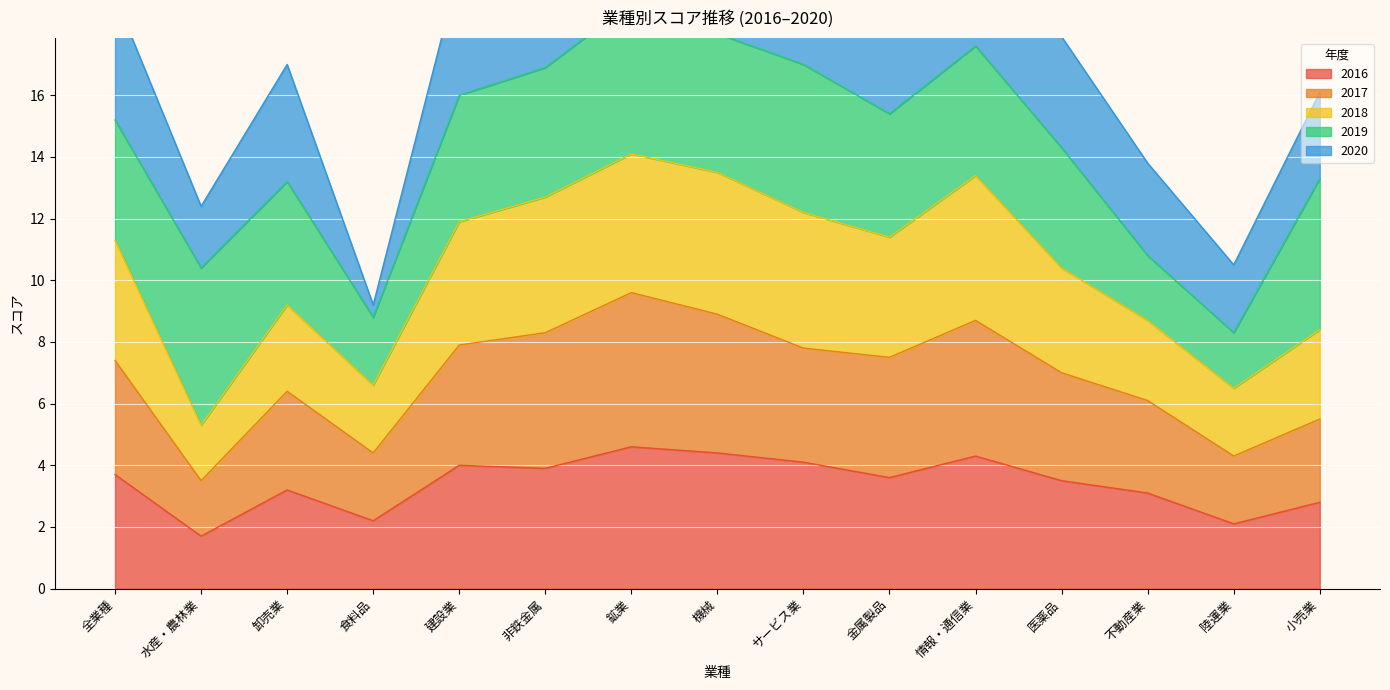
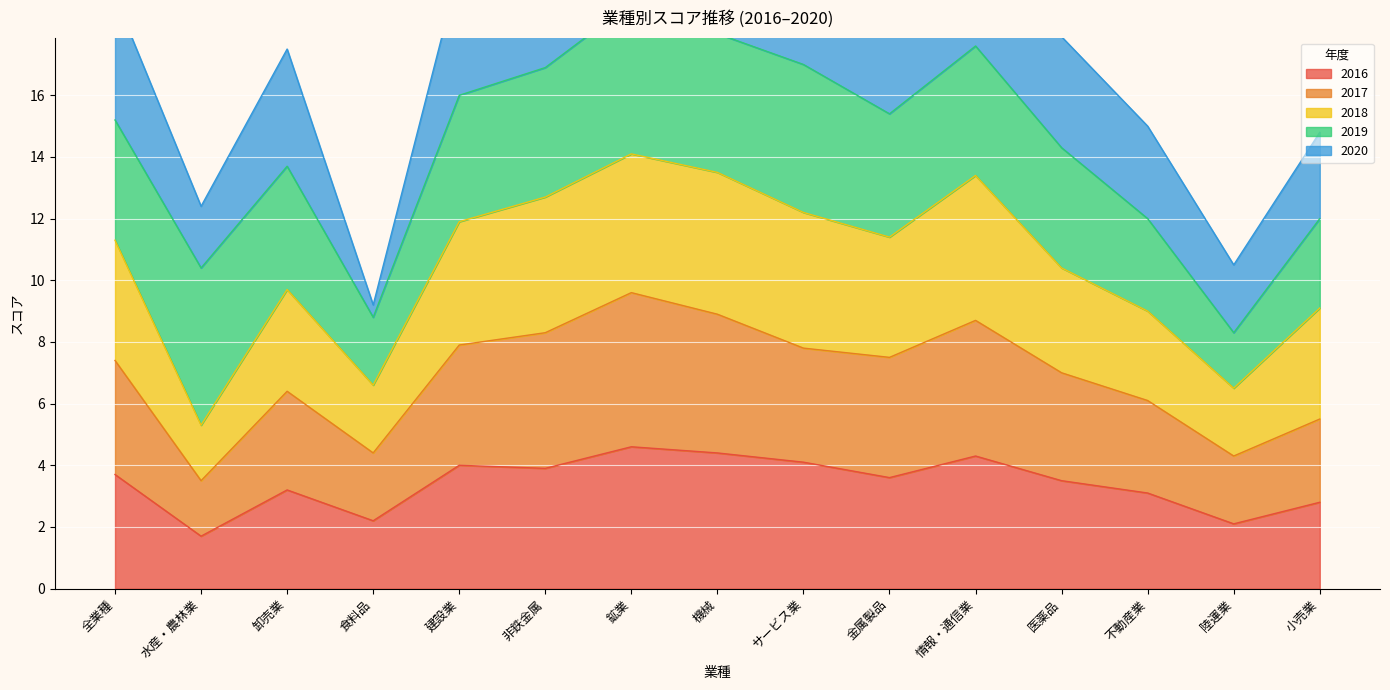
2018, 卸売業: 2.8 -> 3.3
2018, 不動産業: 2.6 -> 2.9
2019, 不動産業: 2.1 -> 3.0
2018, 小売業: 2.9 -> 3.6
2019, 小売業: 4.9 -> 2.9
